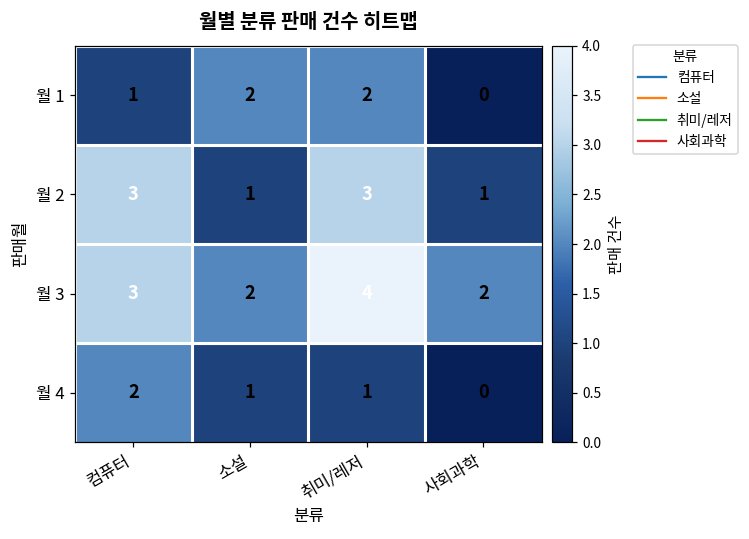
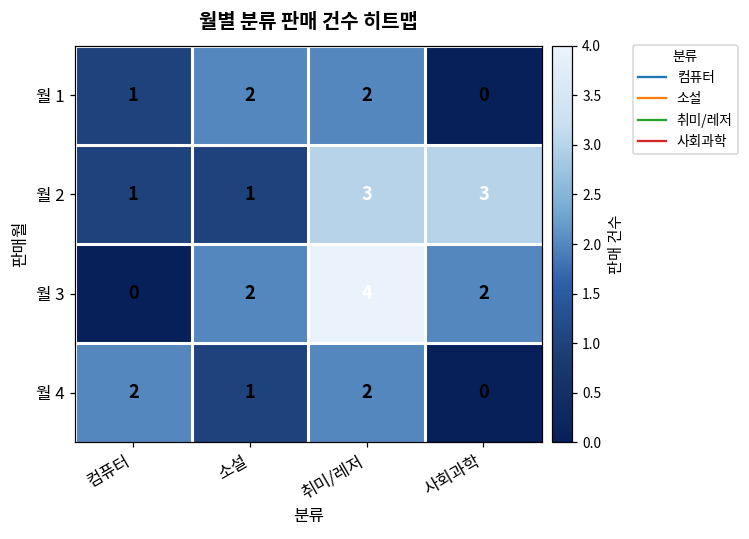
월 2, 컴퓨터: 3 -> 1
월 2, 사회과학: 1 -> 3
월 3, 컴퓨터: 3 -> 0
월 4, 취미/레저: 1 -> 2
